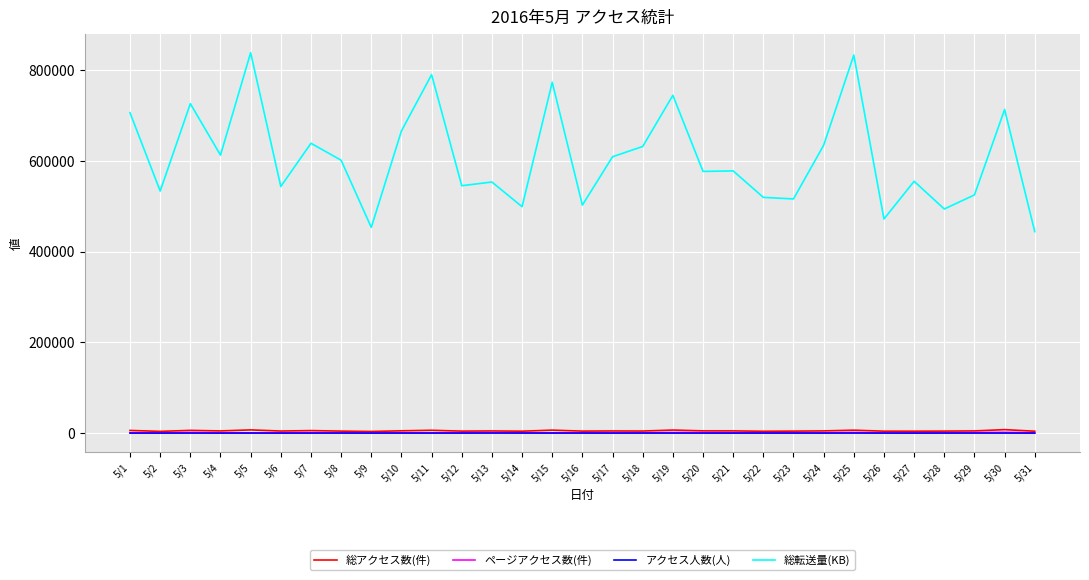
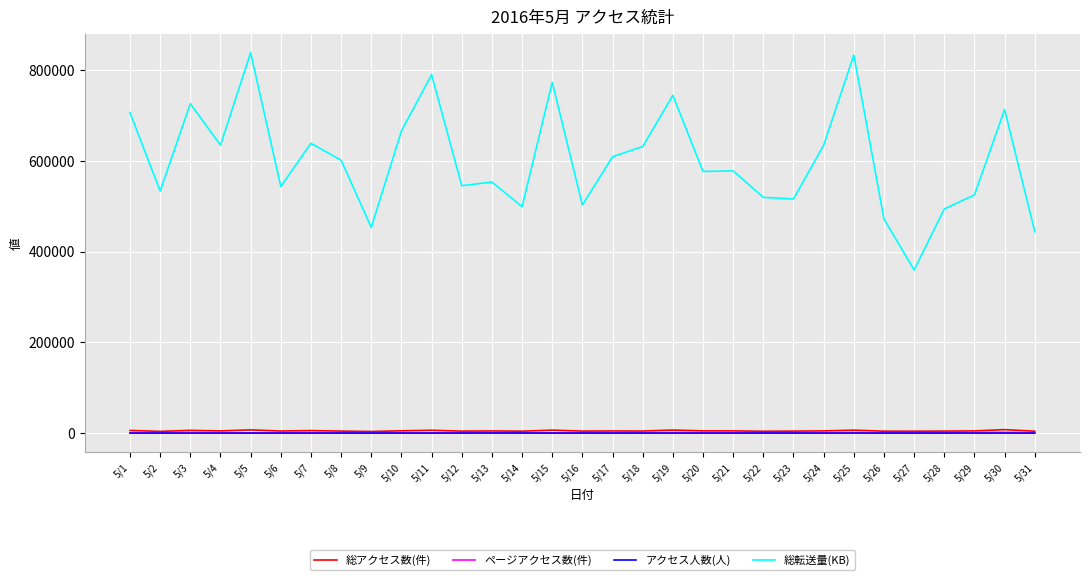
総転送量(KB), 5/4: 610000 -> 630000
総転送量(KB), 5/27: 550000 -> 360000
